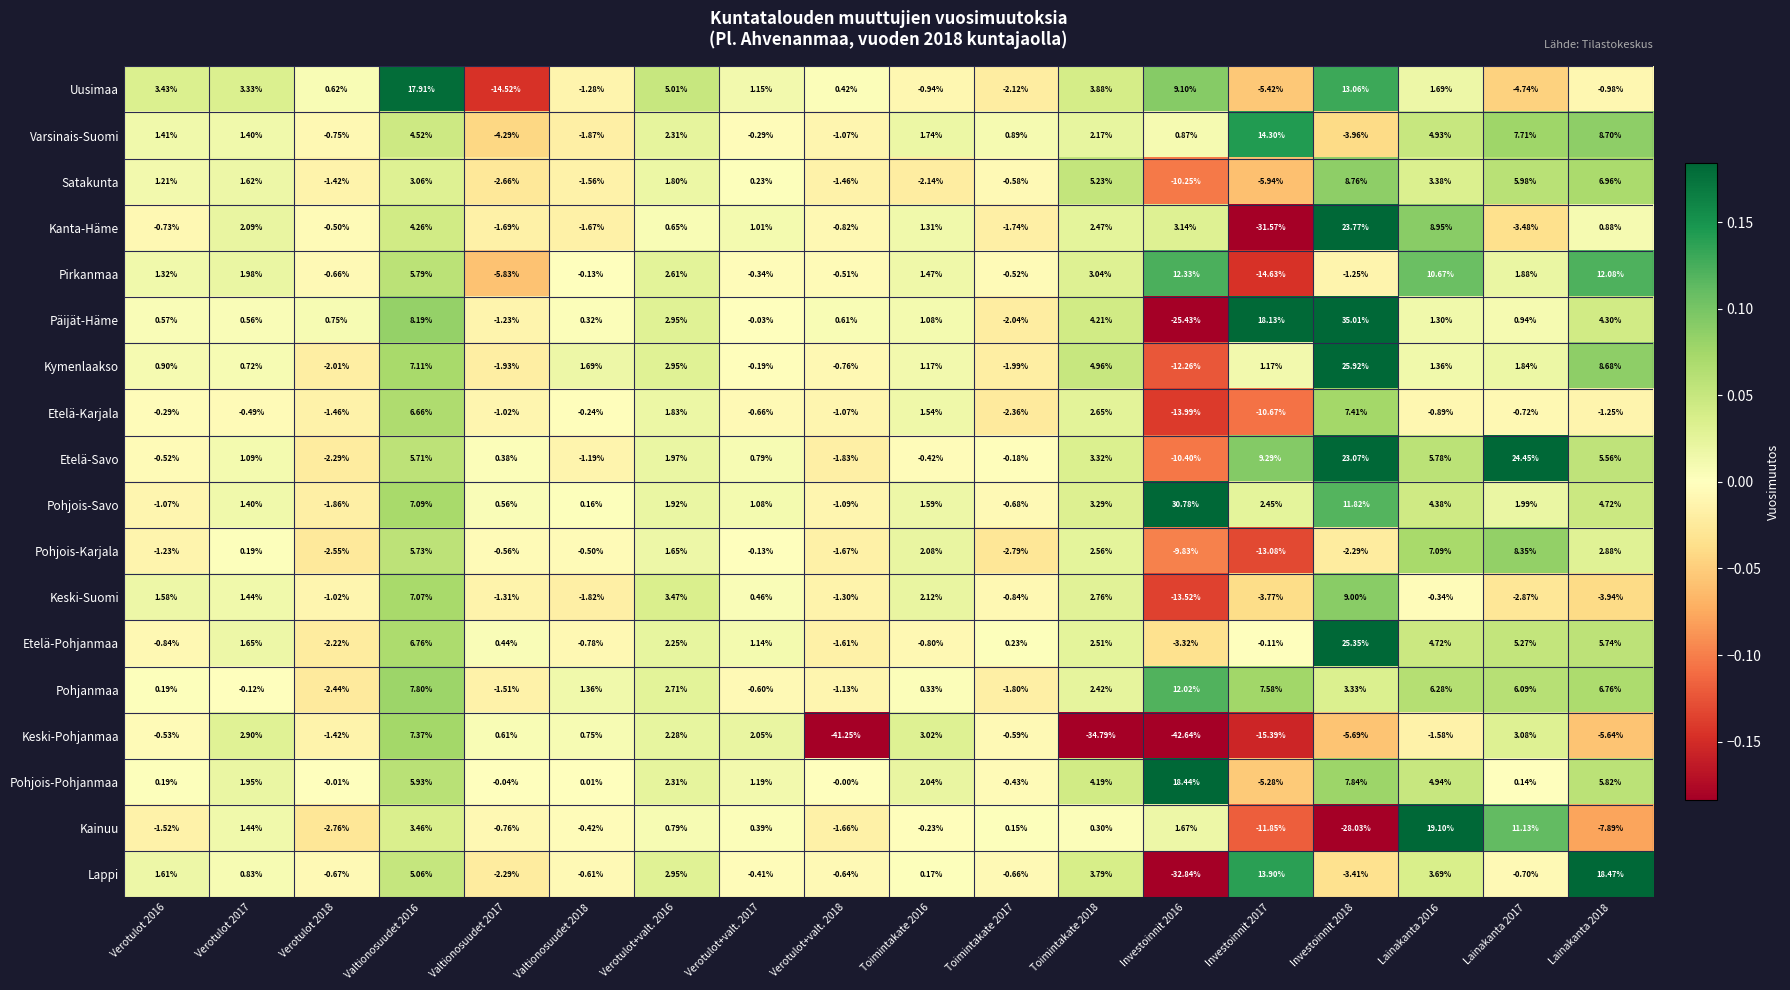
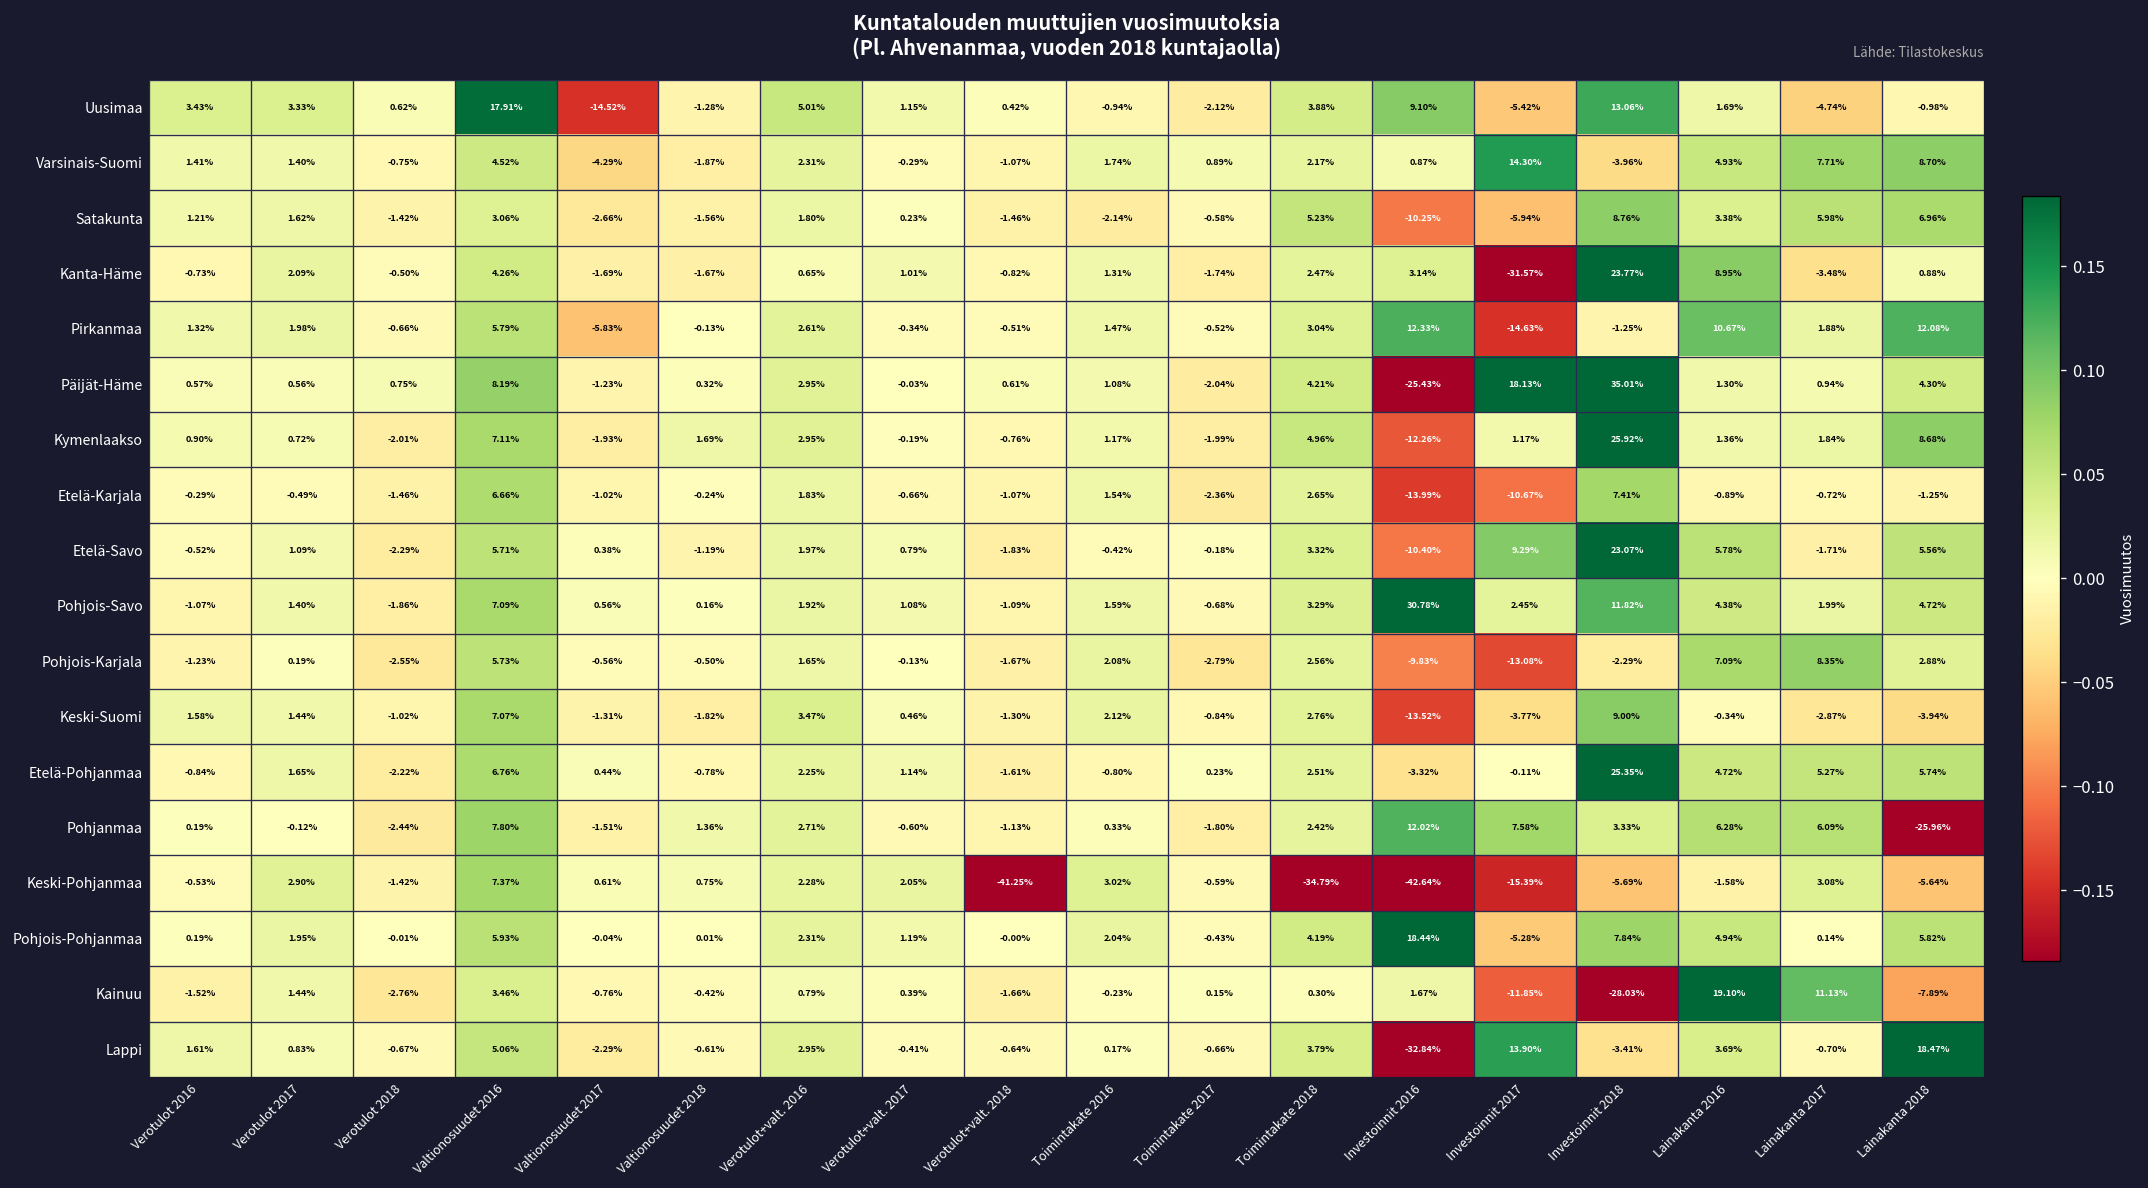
Etelä-Savo, Lainakanta 2017: 24.45% -> -1.71%
Pohjanmaa, Lainakanta 2018: 6.76% -> -25.96%
